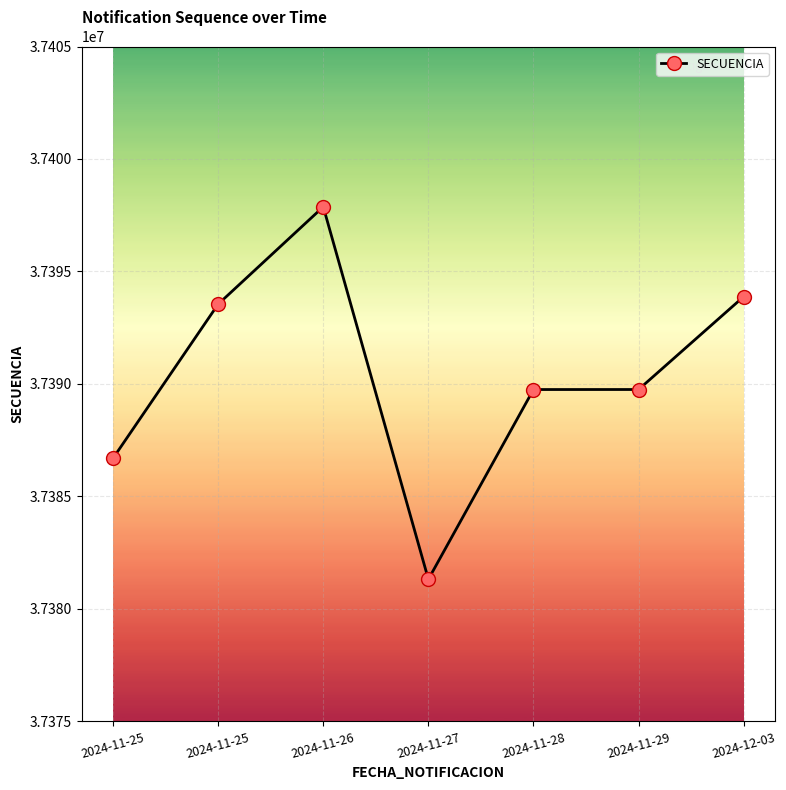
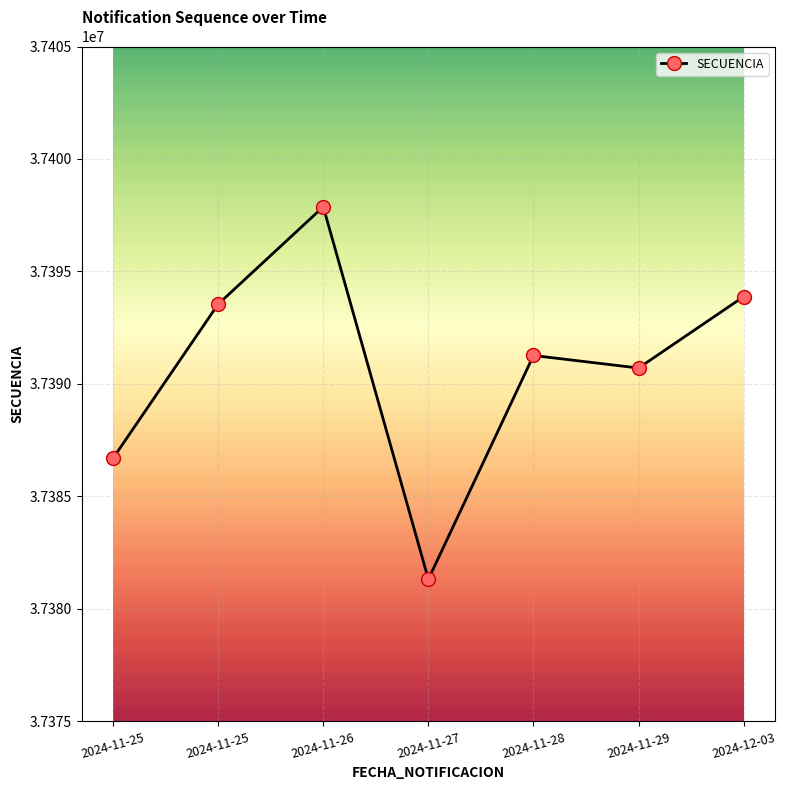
2024-11-28: 37389800 -> 37391300
2024-11-29: 37389800 -> 37390700
